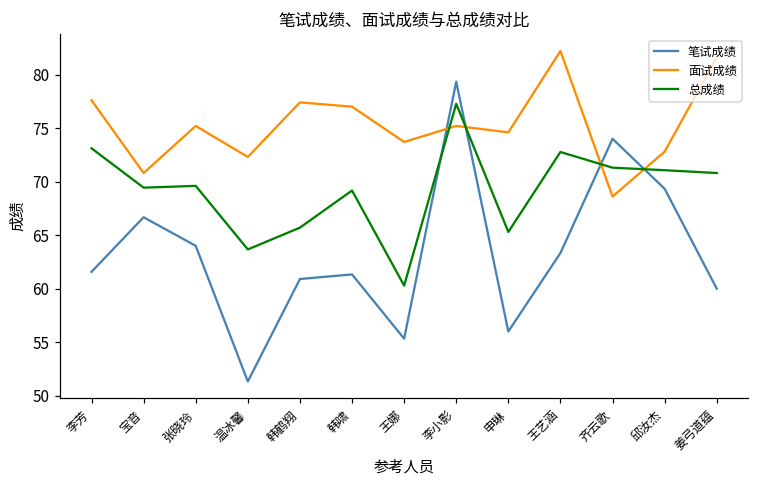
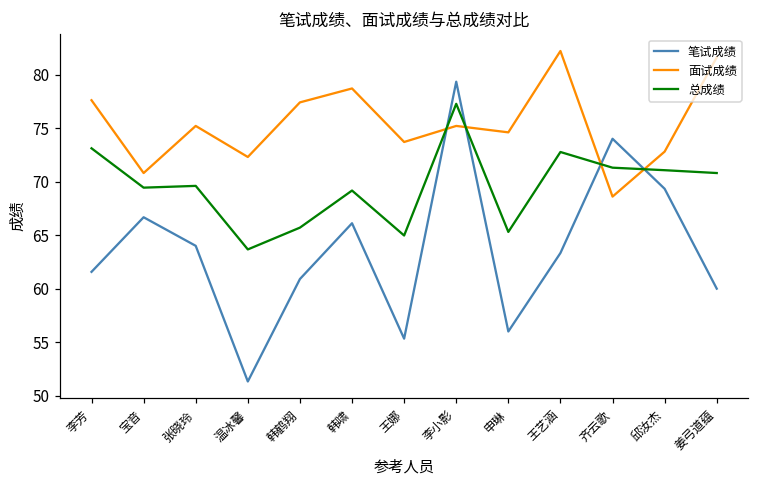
笔试成绩, 韩啸: 61 -> 66
面试成绩, 韩啸: 77 -> 79
总成绩, 王娜: 60 -> 65
